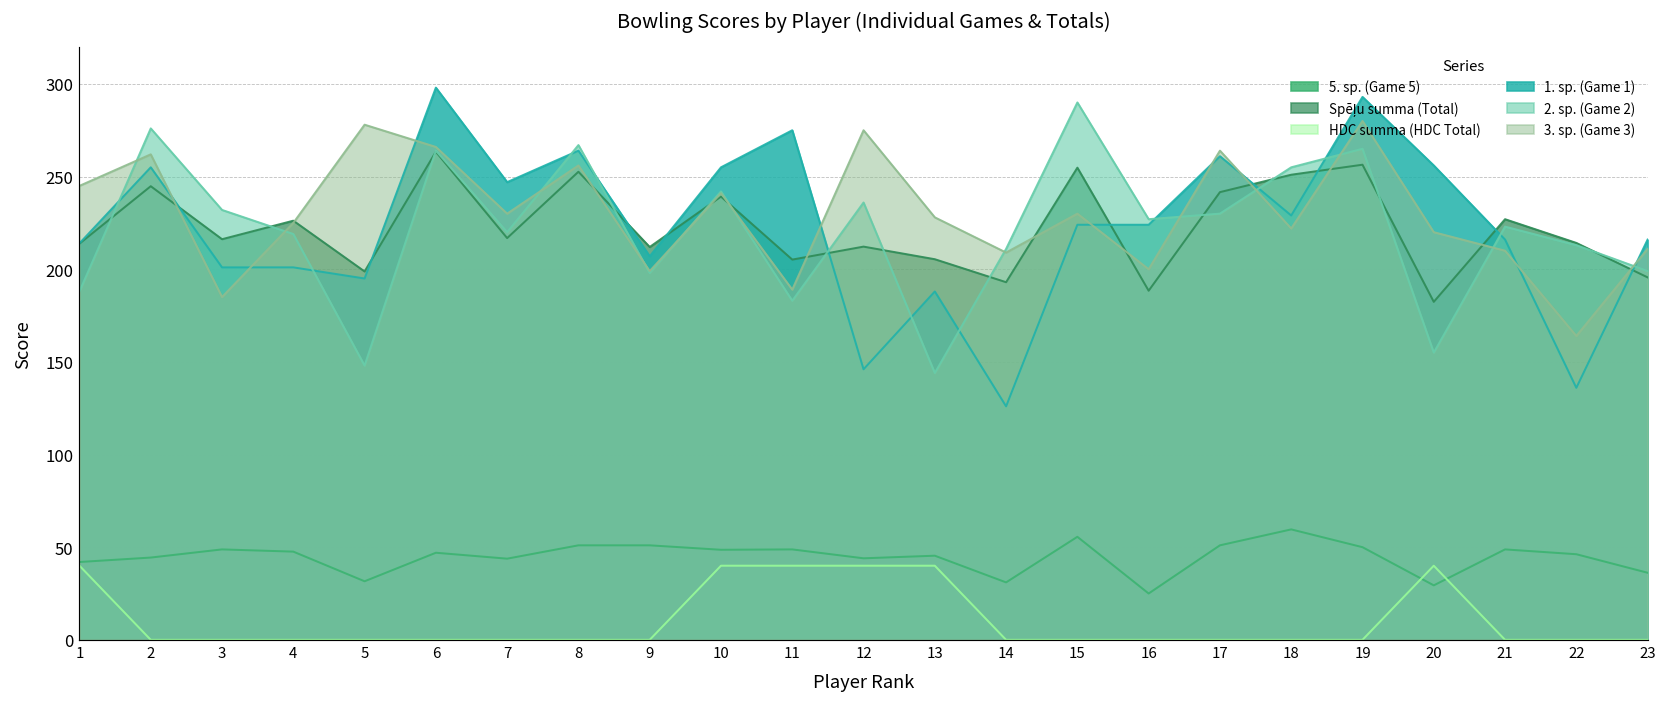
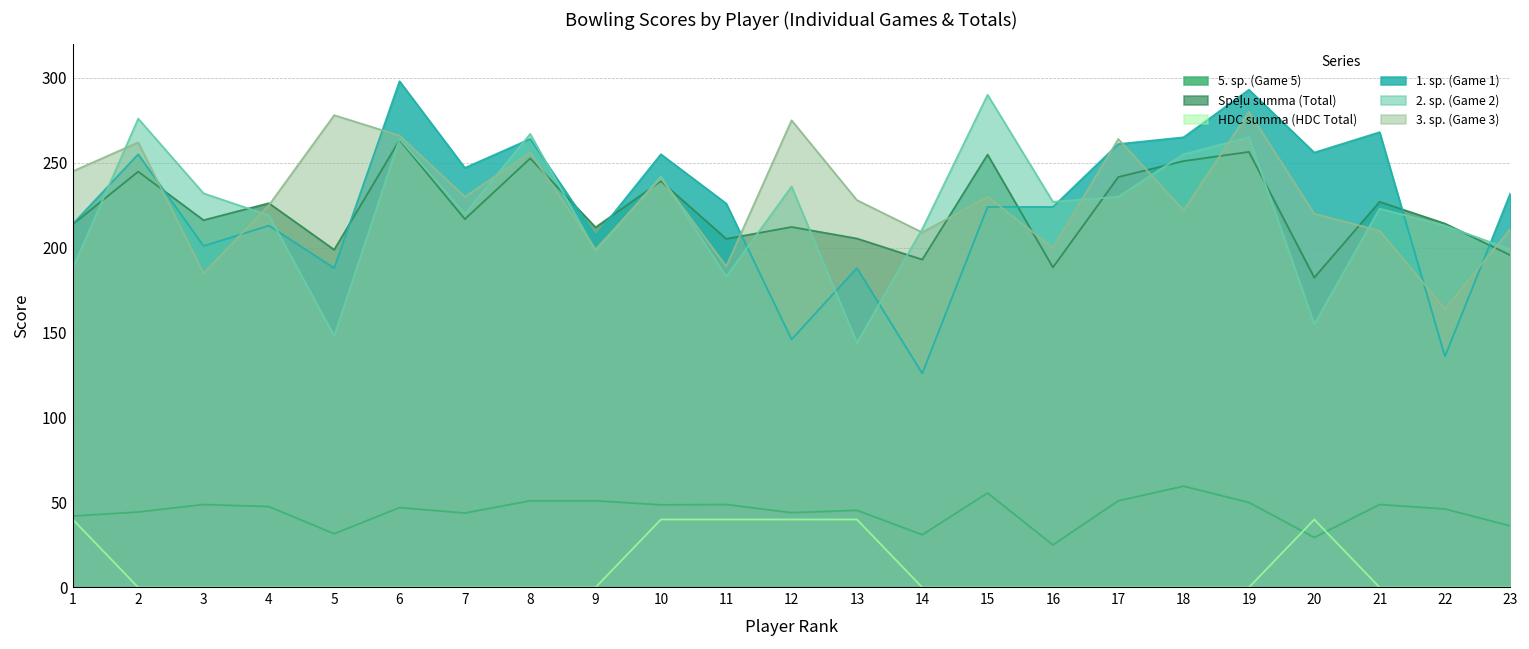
1. sp. (Game 1), 4: 201 -> 213
1. sp. (Game 1), 5: 195 -> 188
1. sp. (Game 1), 11: 275 -> 226
1. sp. (Game 1), 18: 229 -> 265
1. sp. (Game 1), 21: 216 -> 268
1. sp. (Game 1), 23: 216 -> 232
